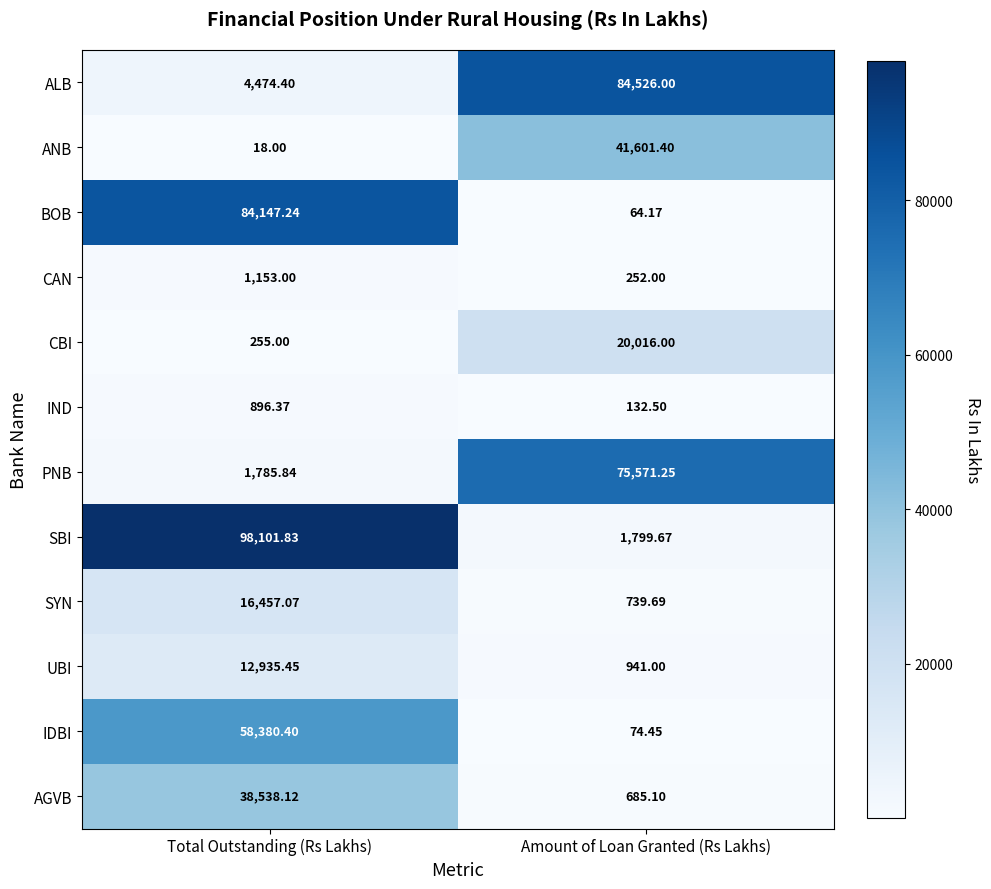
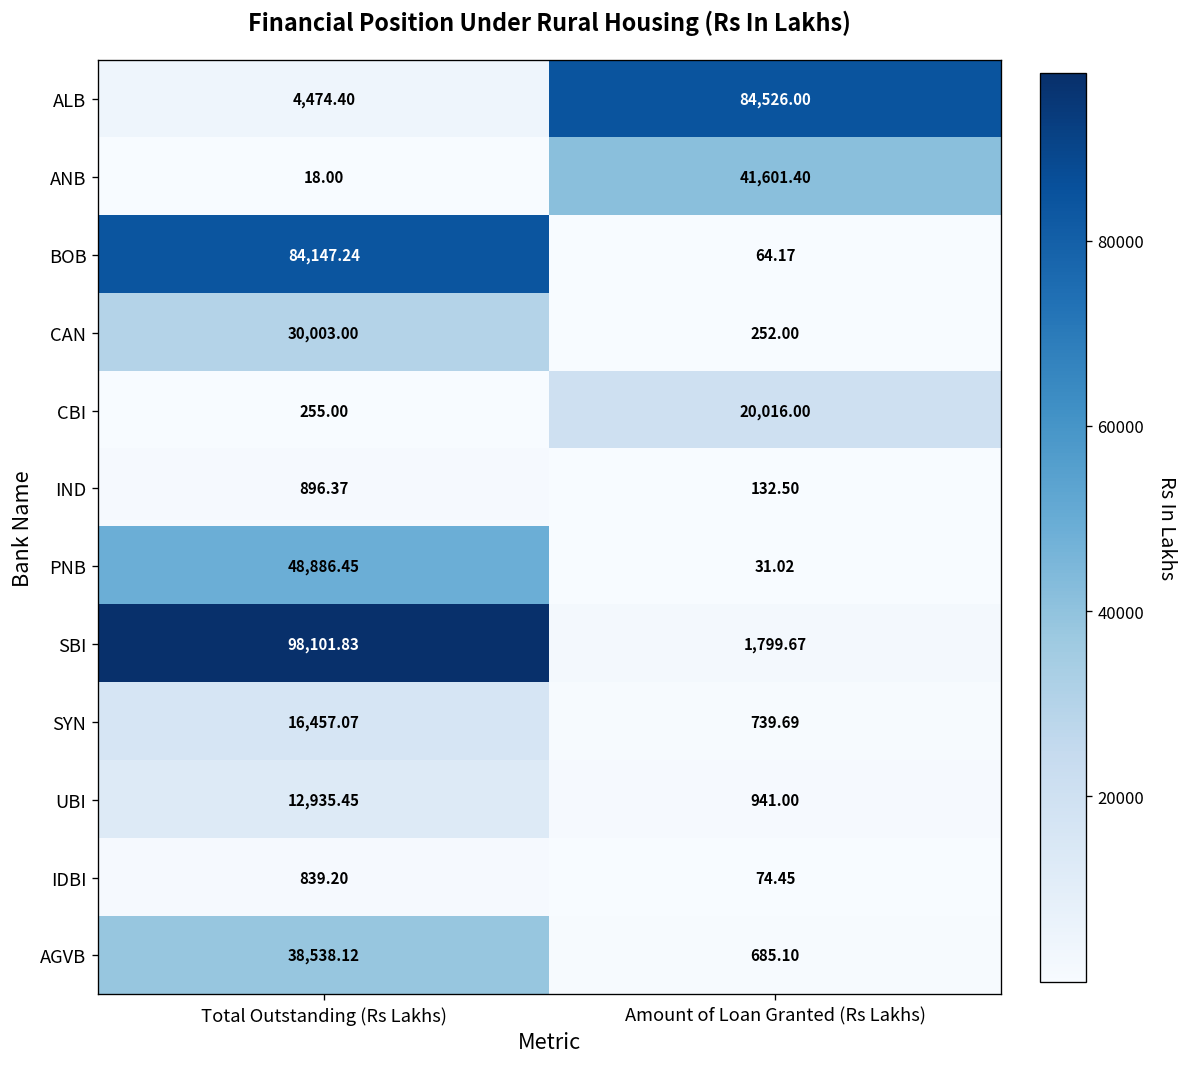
CAN, Total Outstanding (Rs Lakhs): 1,153.00 -> 30,003.00
PNB, Total Outstanding (Rs Lakhs): 1,785.84 -> 48,886.45
PNB, Amount of Loan Granted (Rs Lakhs): 75,571.25 -> 31.02
IDBI, Total Outstanding (Rs Lakhs): 58,380.40 -> 839.20
